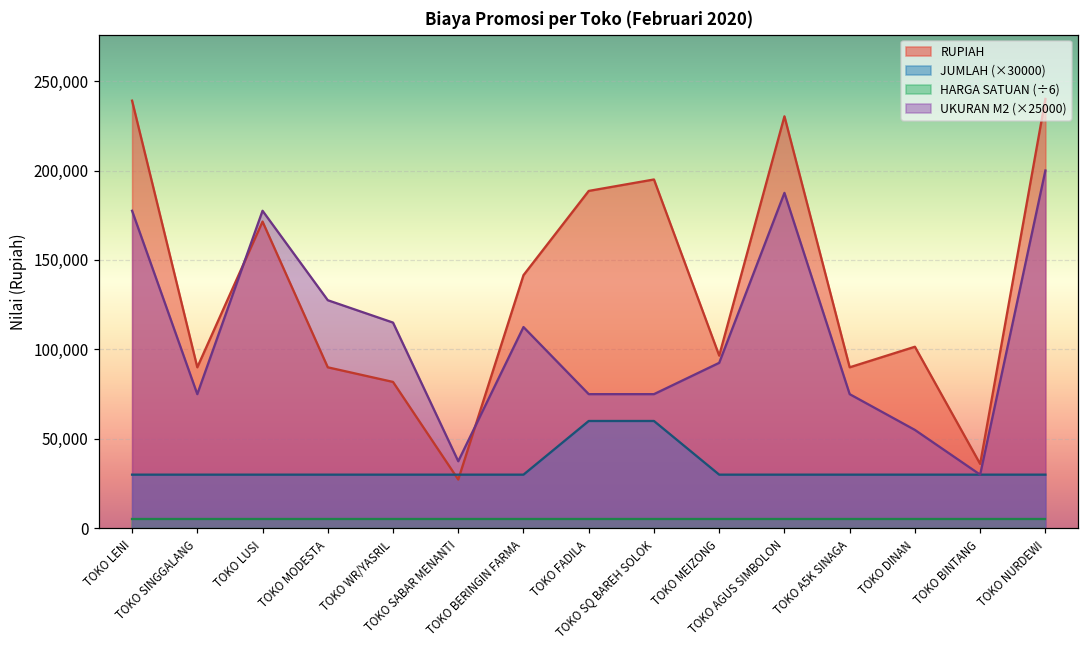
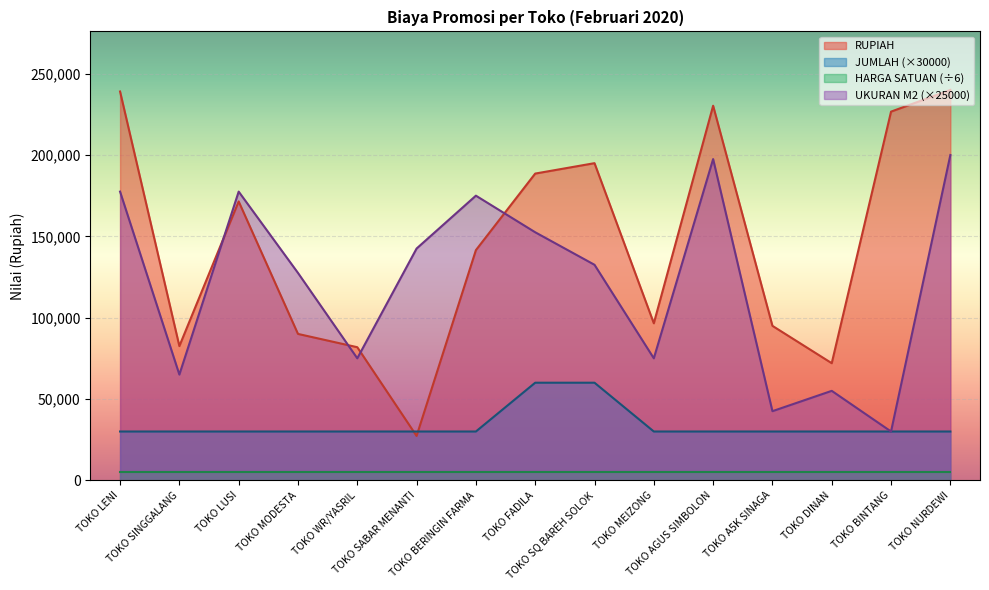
RUPIAH, TOKO SINGGALANG: 90,000 -> 83,000
UKURAN M2 (×25000), TOKO SINGGALANG: 75,000 -> 65,000
UKURAN M2 (×25000), TOKO WR/YASRIL: 115,000 -> 75,000
UKURAN M2 (×25000), TOKO SABAR MENANTI: 38,000 -> 143,000
UKURAN M2 (×25000), TOKO BERINGIN FARMA: 113,000 -> 175,000
UKURAN M2 (×25000), TOKO FADILA: 75,000 -> 153,000
UKURAN M2 (×25000), TOKO SQ BAREH SOLOK: 75,000 -> 133,000
UKURAN M2 (×25000), TOKO MEIZONG: 93,000 -> 75,000
UKURAN M2 (×25000), TOKO AGUS SIMBOLON: 188,000 -> 198,000
RUPIAH, TOKO A5K SINAGA: 90,000 -> 95,000
UKURAN M2 (×25000), TOKO A5K SINAGA: 75,000 -> 43,000
RUPIAH, TOKO DINAN: 101,000 -> 72,000
RUPIAH, TOKO BINTANG: 36,000 -> 227,000
